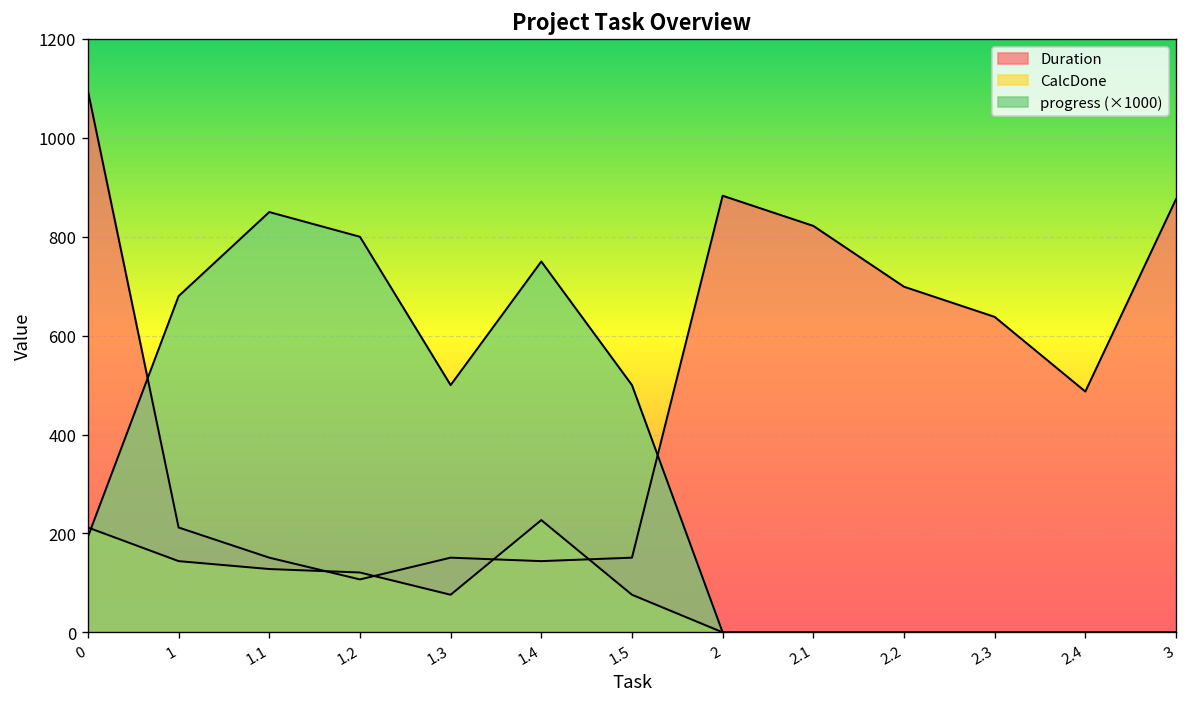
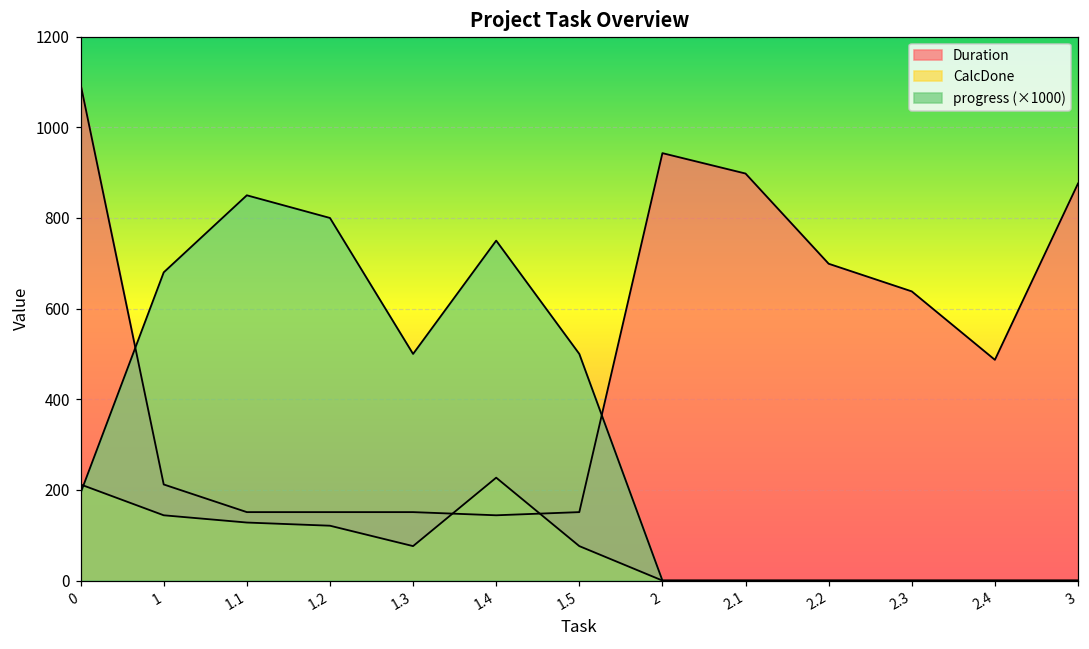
Duration, 1.2: 110 -> 150
Duration, 2: 880 -> 940
Duration, 2.1: 820 -> 900
